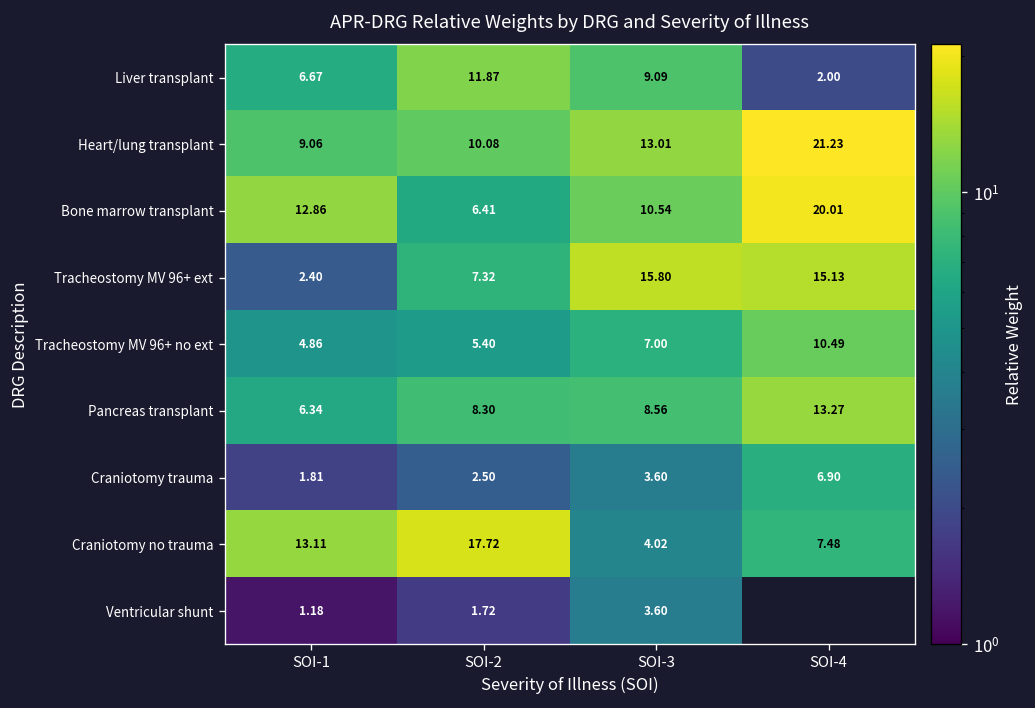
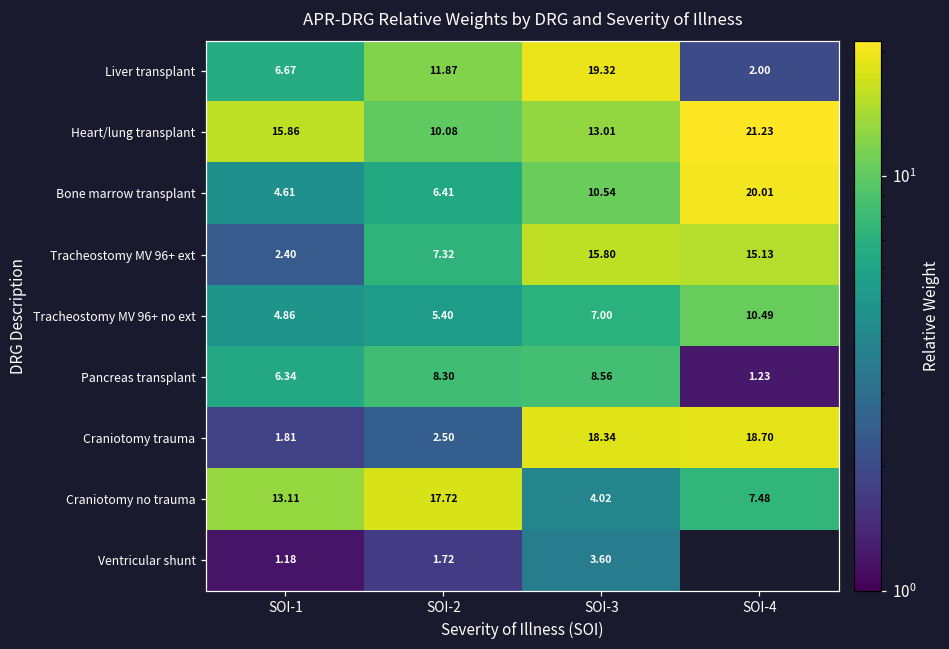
Liver transplant, SOI-3: 9.09 -> 19.32
Heart/lung transplant, SOI-1: 9.06 -> 15.86
Bone marrow transplant, SOI-1: 12.86 -> 4.61
Pancreas transplant, SOI-4: 13.27 -> 1.23
Craniotomy trauma, SOI-3: 3.60 -> 18.34
Craniotomy trauma, SOI-4: 6.90 -> 18.70
